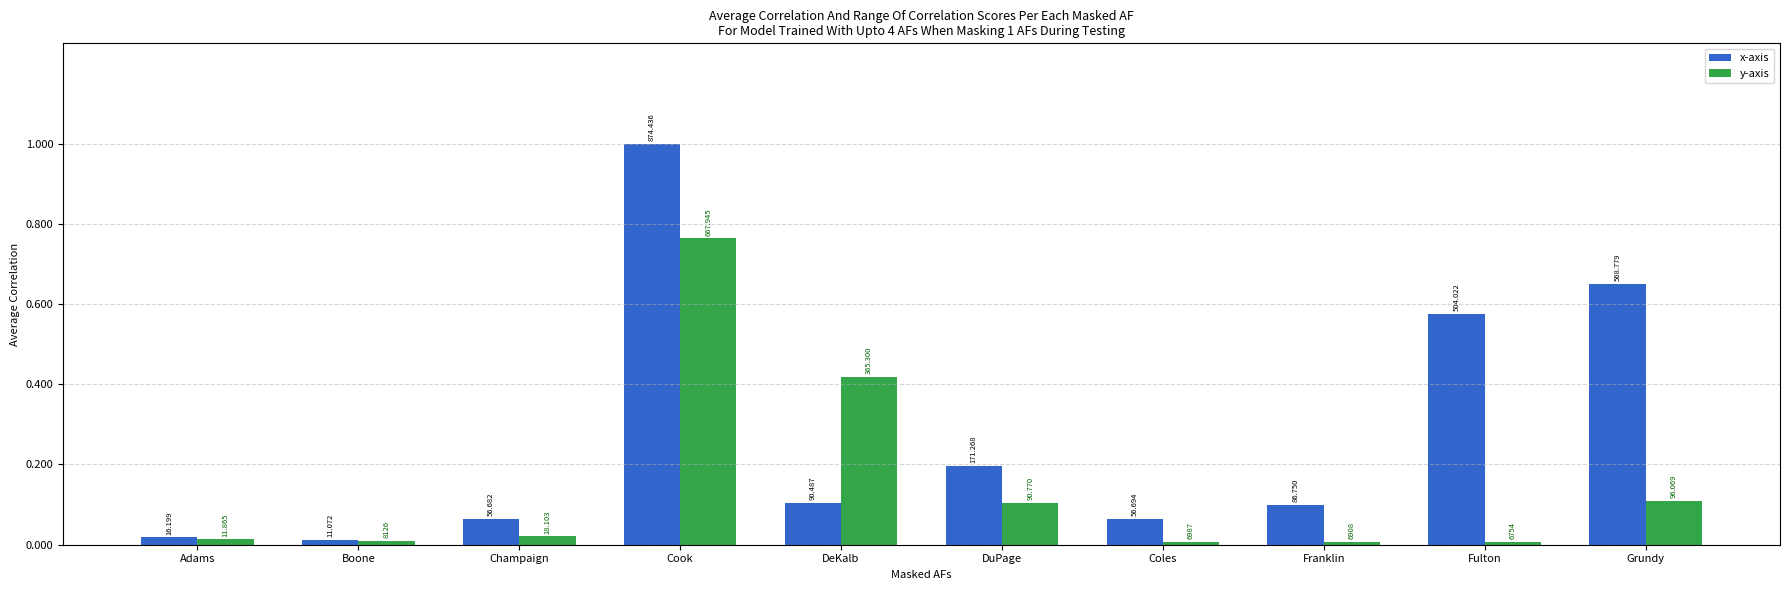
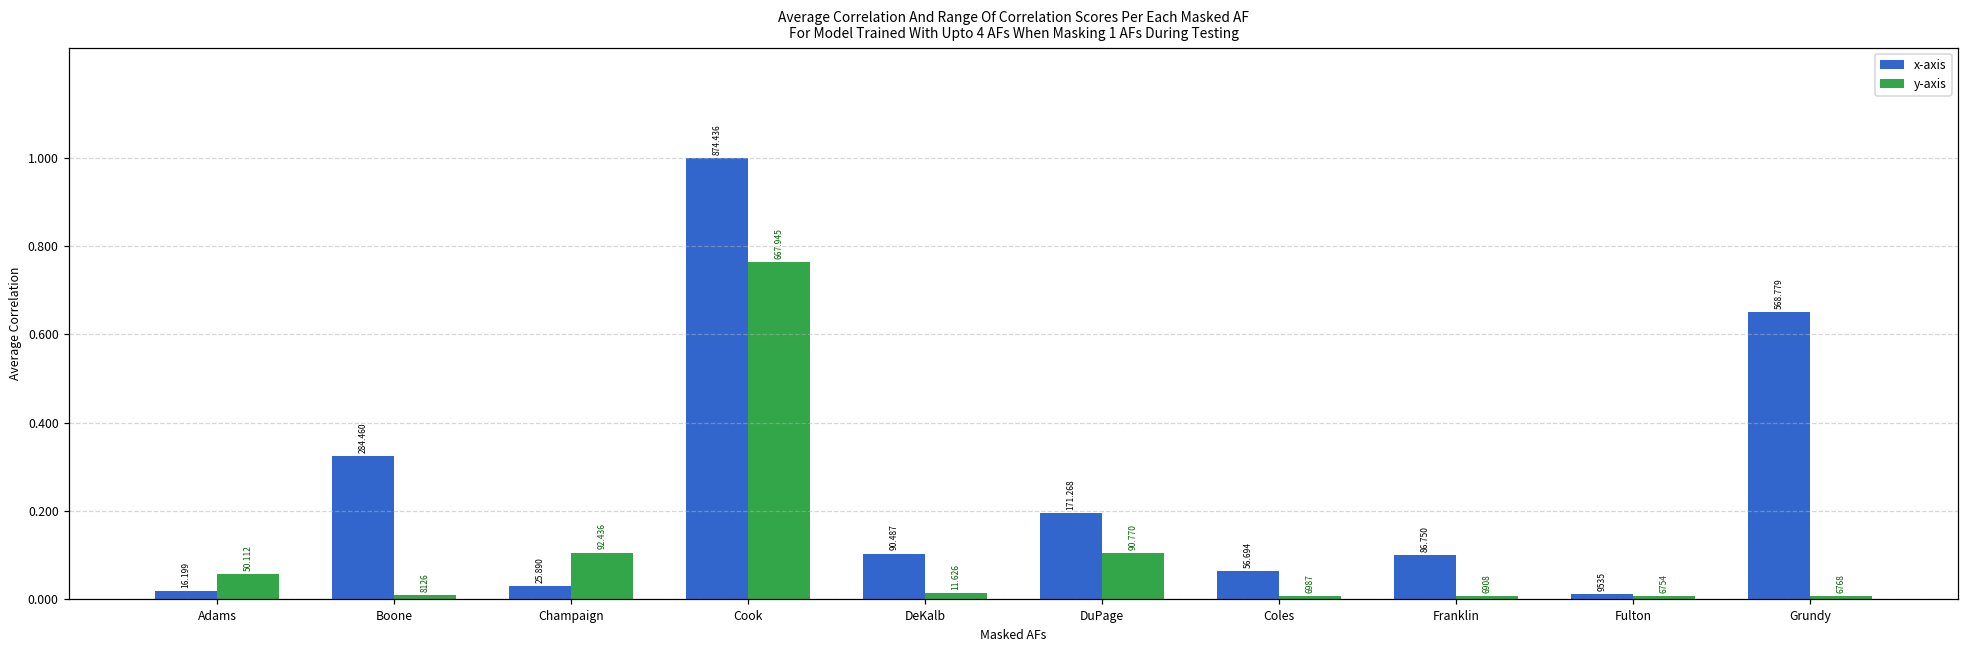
y-axis, Adams: 11.865 -> 50.112
x-axis, Boone: 11.072 -> 284.460
x-axis, Champaign: 56.682 -> 25.890
y-axis, Champaign: 18.103 -> 92.436
y-axis, DeKalb: 365.300 -> 11.626
x-axis, Fulton: 504.022 -> 9535
y-axis, Grundy: 96.069 -> 6768
